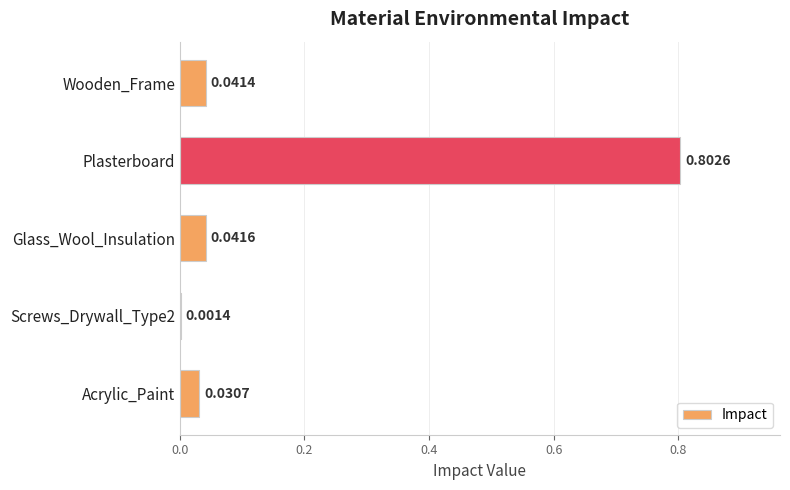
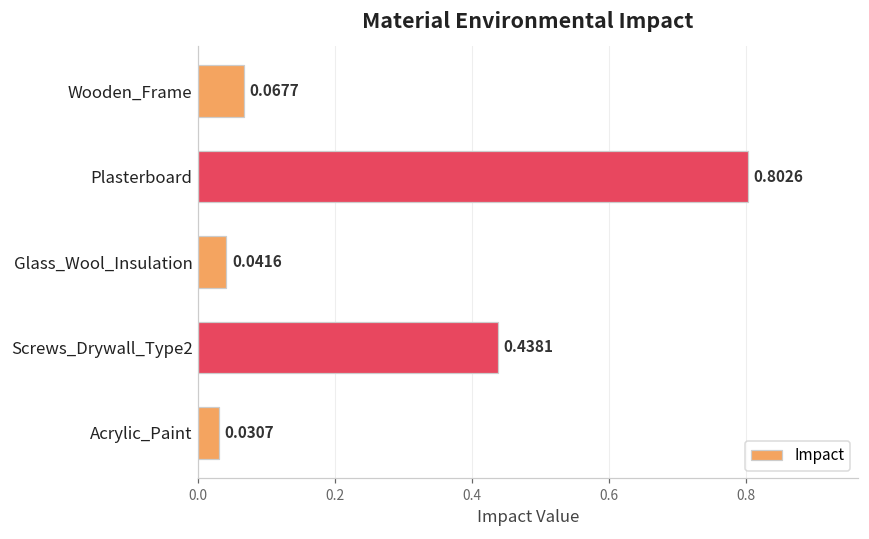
Wooden_Frame: 0.0414 -> 0.0677
Screws_Drywall_Type2: 0.0014 -> 0.4381
